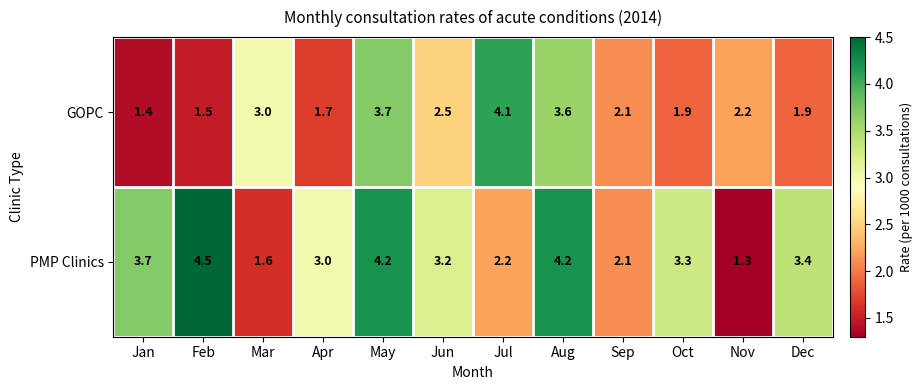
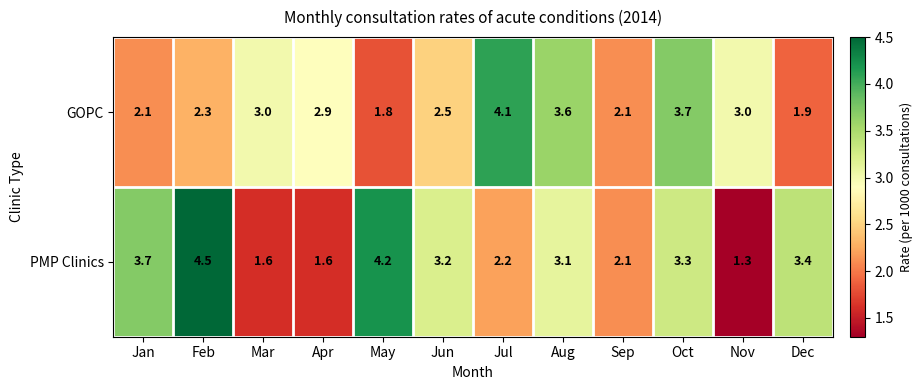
GOPC, Jan: 1.4 -> 2.1
GOPC, Feb: 1.5 -> 2.3
GOPC, Apr: 1.7 -> 2.9
GOPC, May: 3.7 -> 1.8
GOPC, Oct: 1.9 -> 3.7
GOPC, Nov: 2.2 -> 3.0
PMP Clinics, Apr: 3.0 -> 1.6
PMP Clinics, Aug: 4.2 -> 3.1
